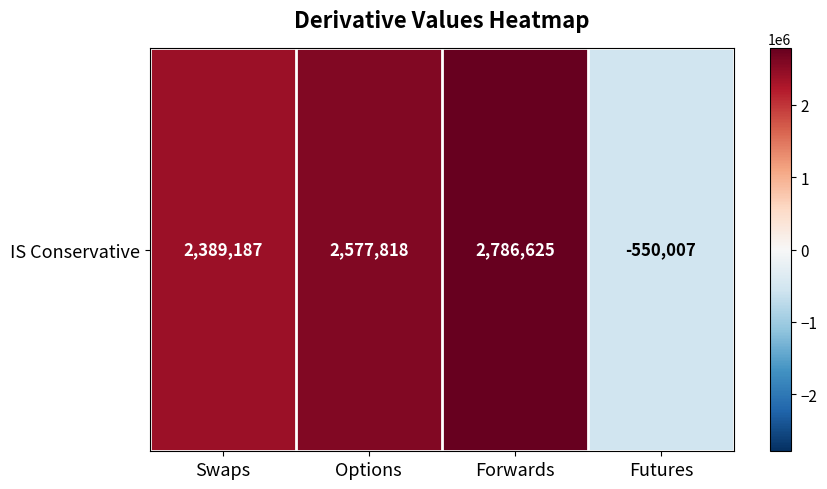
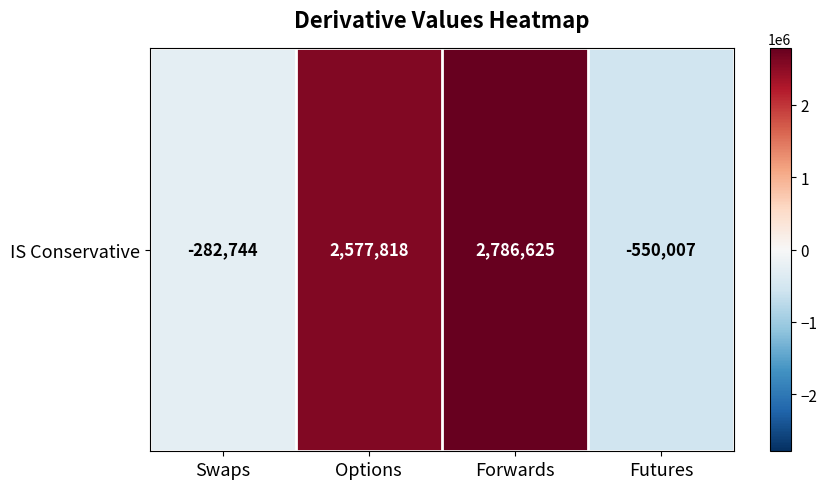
IS Conservative, Swaps: 2,389,187 -> -282,744
